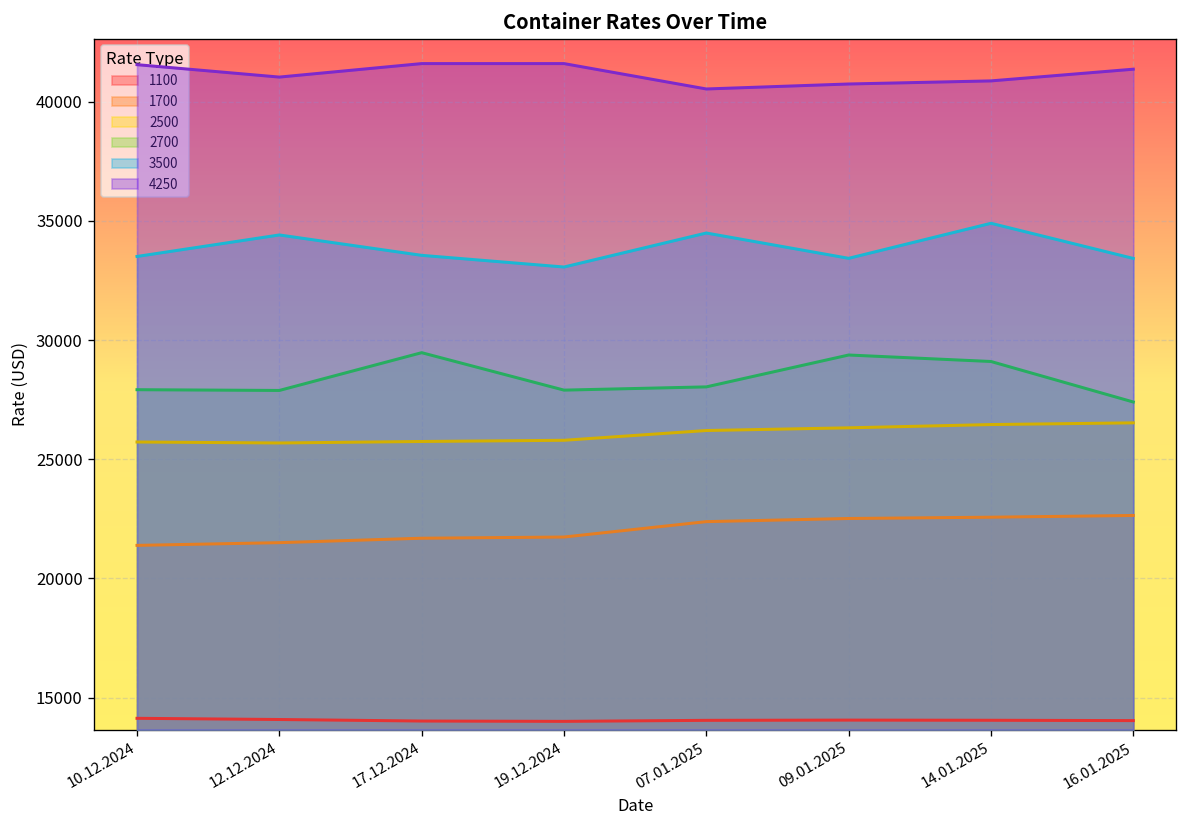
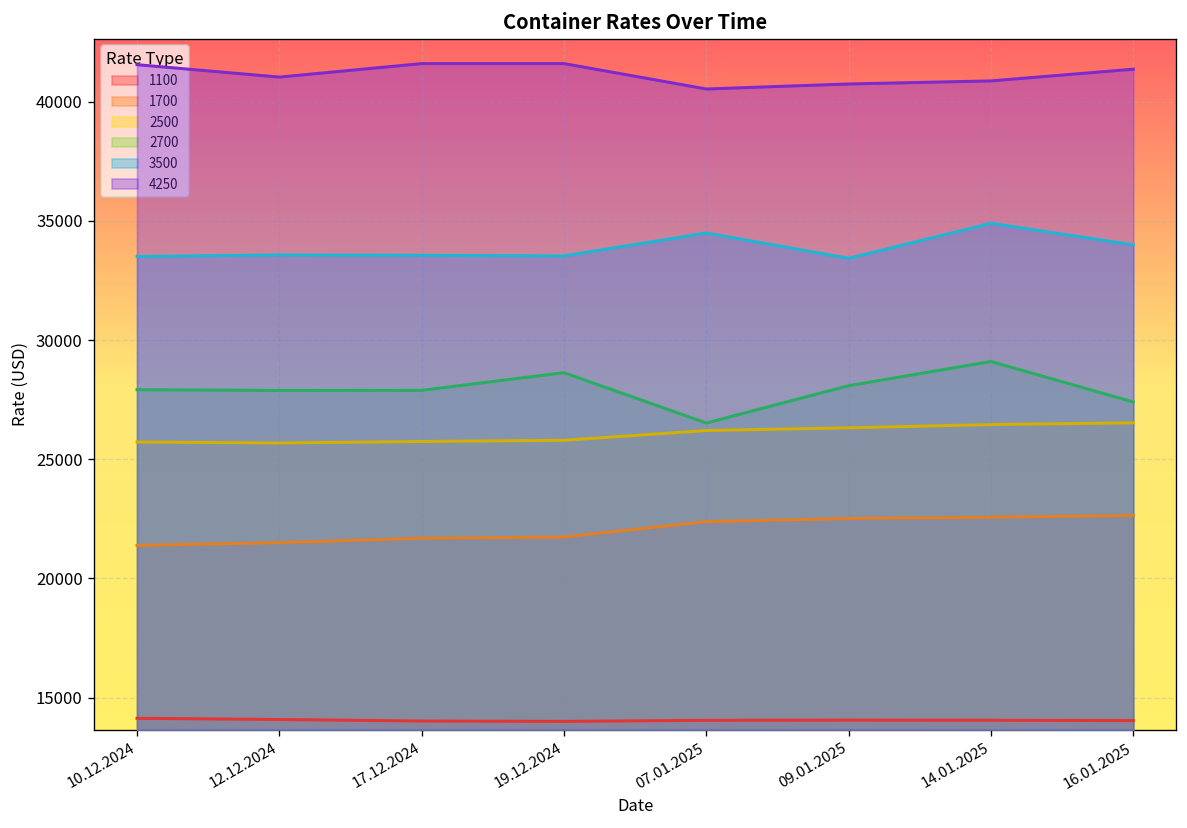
3500, 12.12.2024: 34400 -> 33600
2700, 17.12.2024: 29500 -> 27900
2700, 19.12.2024: 27900 -> 28600
3500, 19.12.2024: 33100 -> 33500
2700, 07.01.2025: 28000 -> 26500
2700, 09.01.2025: 29400 -> 28100
3500, 16.01.2025: 33400 -> 34000
